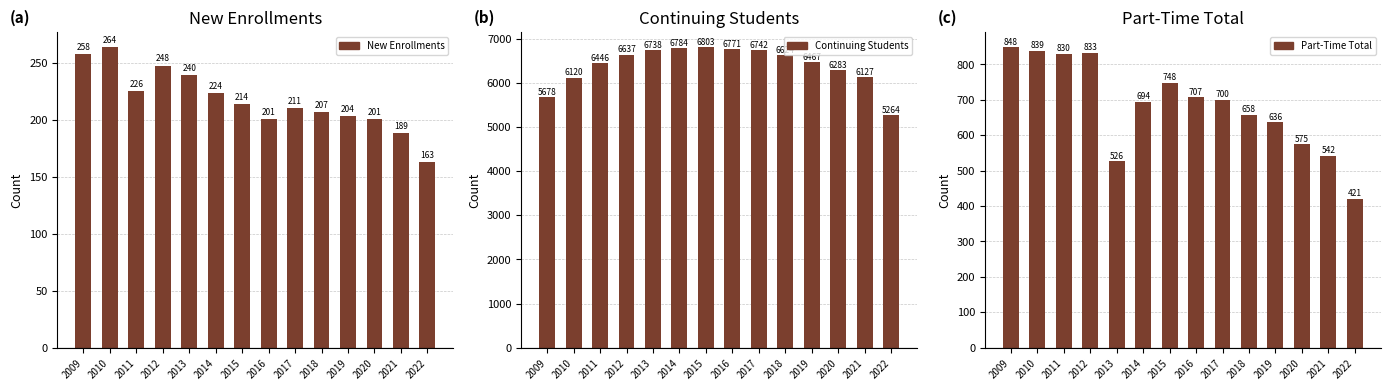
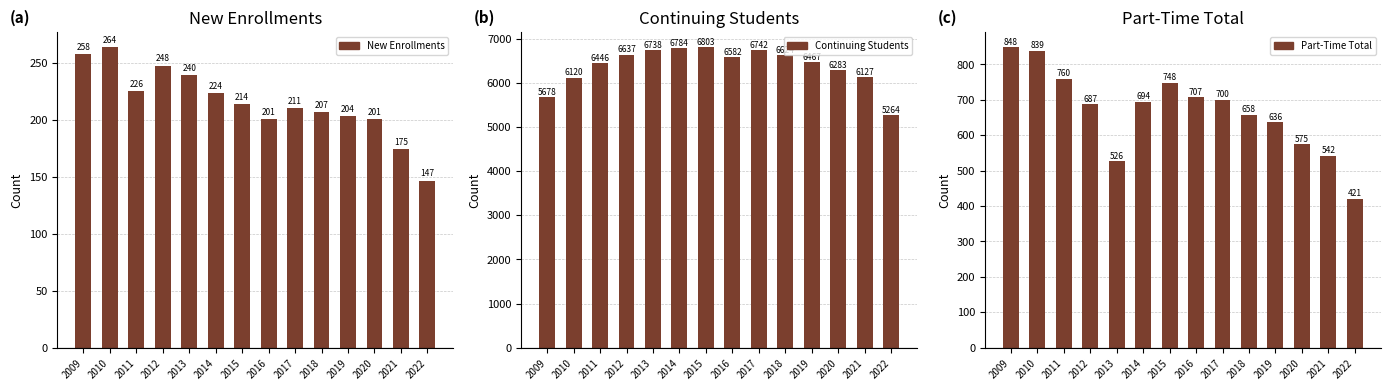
New Enrollments, 2021: 189 -> 175
New Enrollments, 2022: 163 -> 147
Continuing Students, 2016: 6771 -> 6582
Part-Time Total, 2011: 830 -> 760
Part-Time Total, 2012: 833 -> 687
